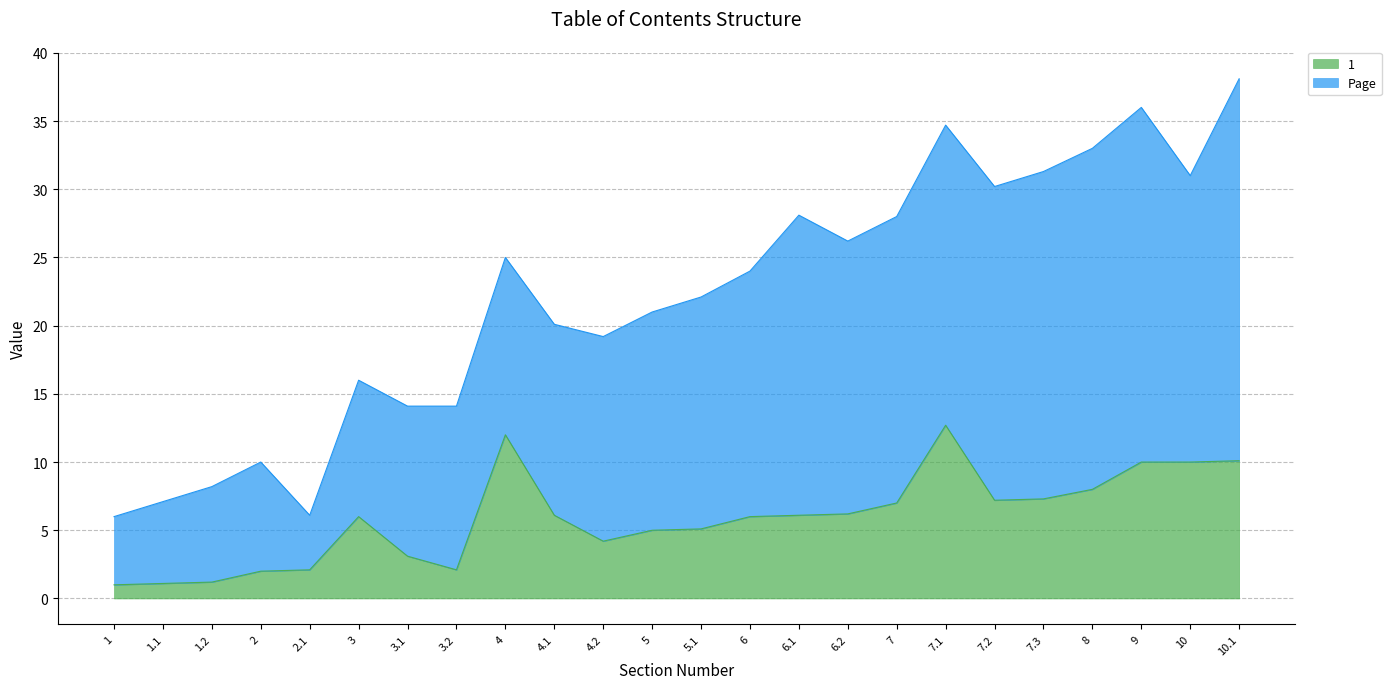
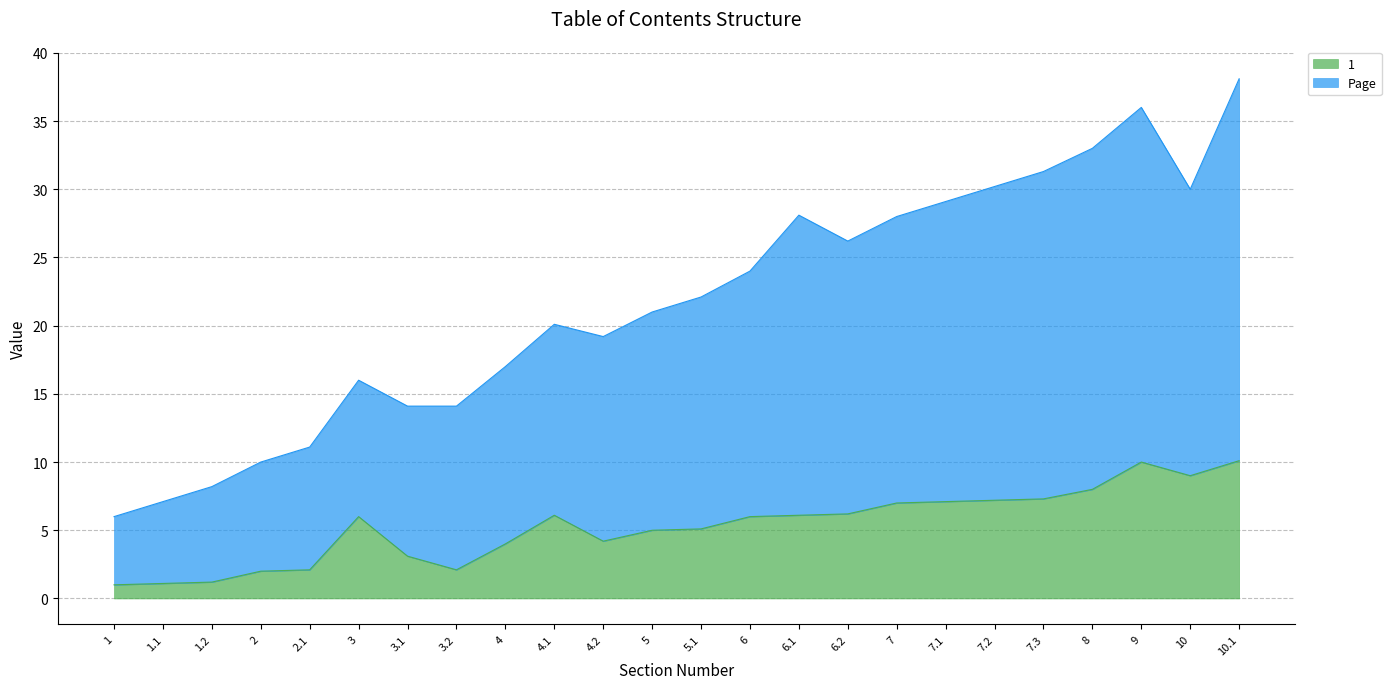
Page, 2.1: 4 -> 9
1, 4: 12 -> 4
1, 7.1: 12.7 -> 7.1
1, 10: 10 -> 9
